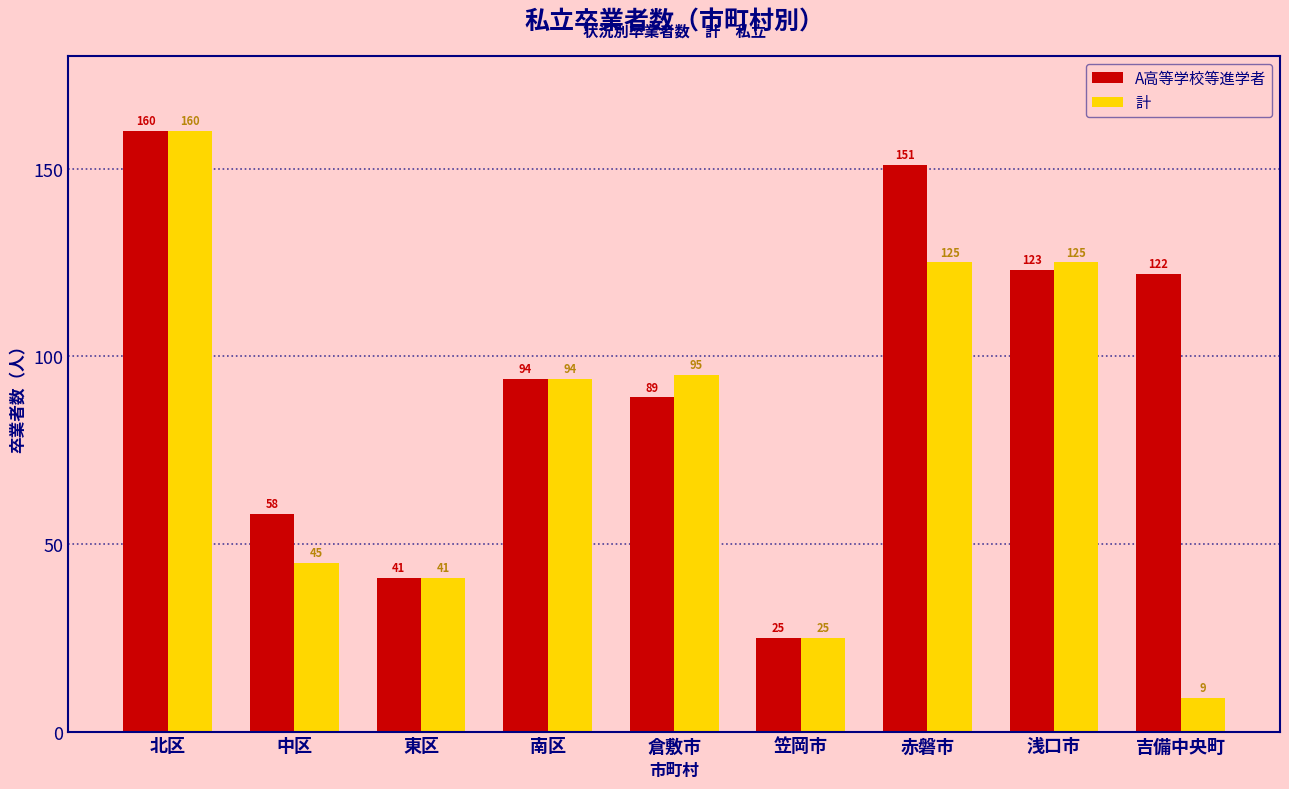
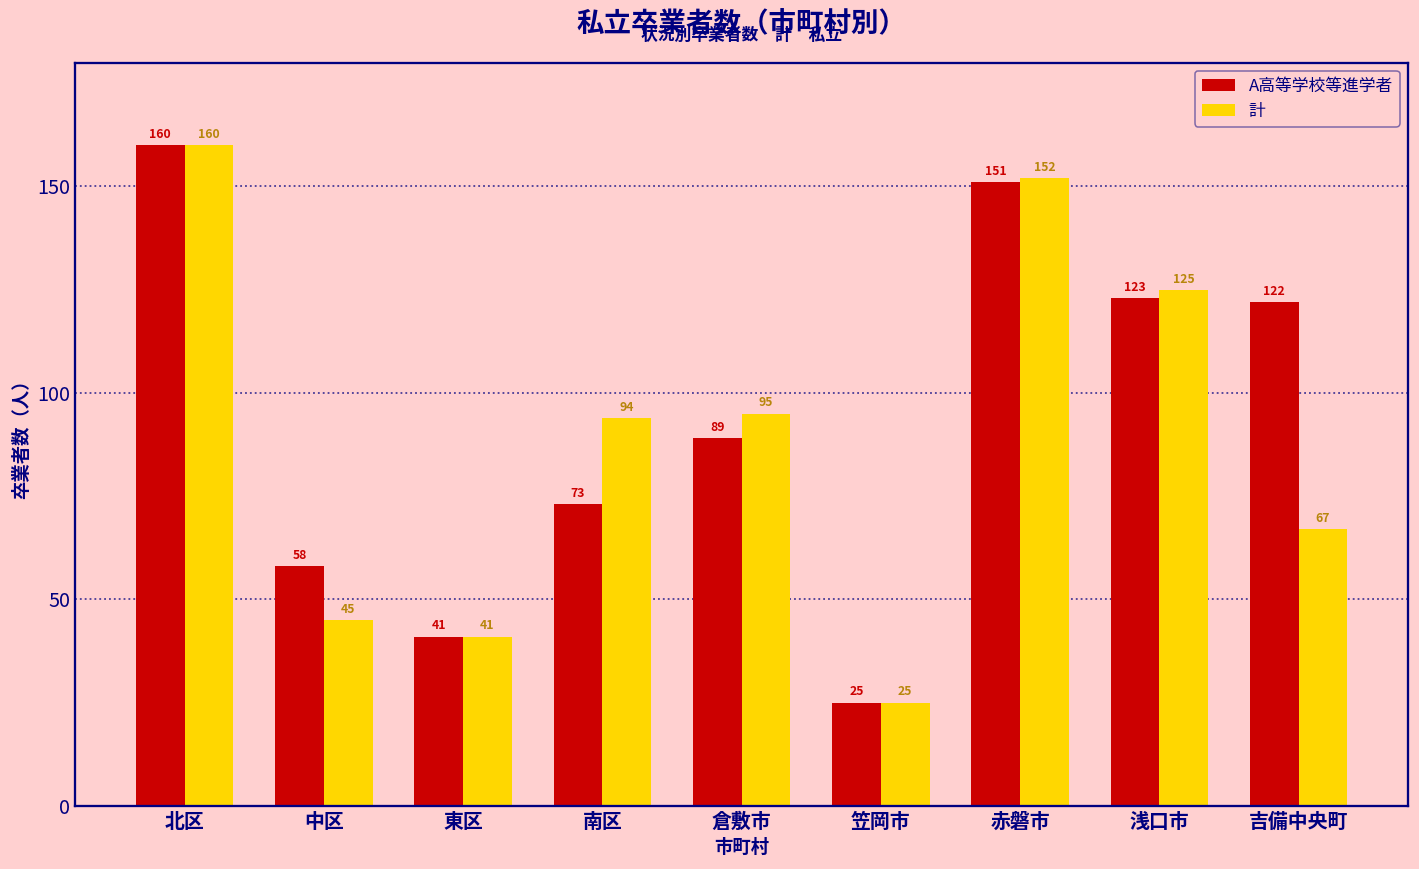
A高等学校等進学者, 南区: 94 -> 73
計, 赤磐市: 125 -> 152
計, 吉備中央町: 9 -> 67
